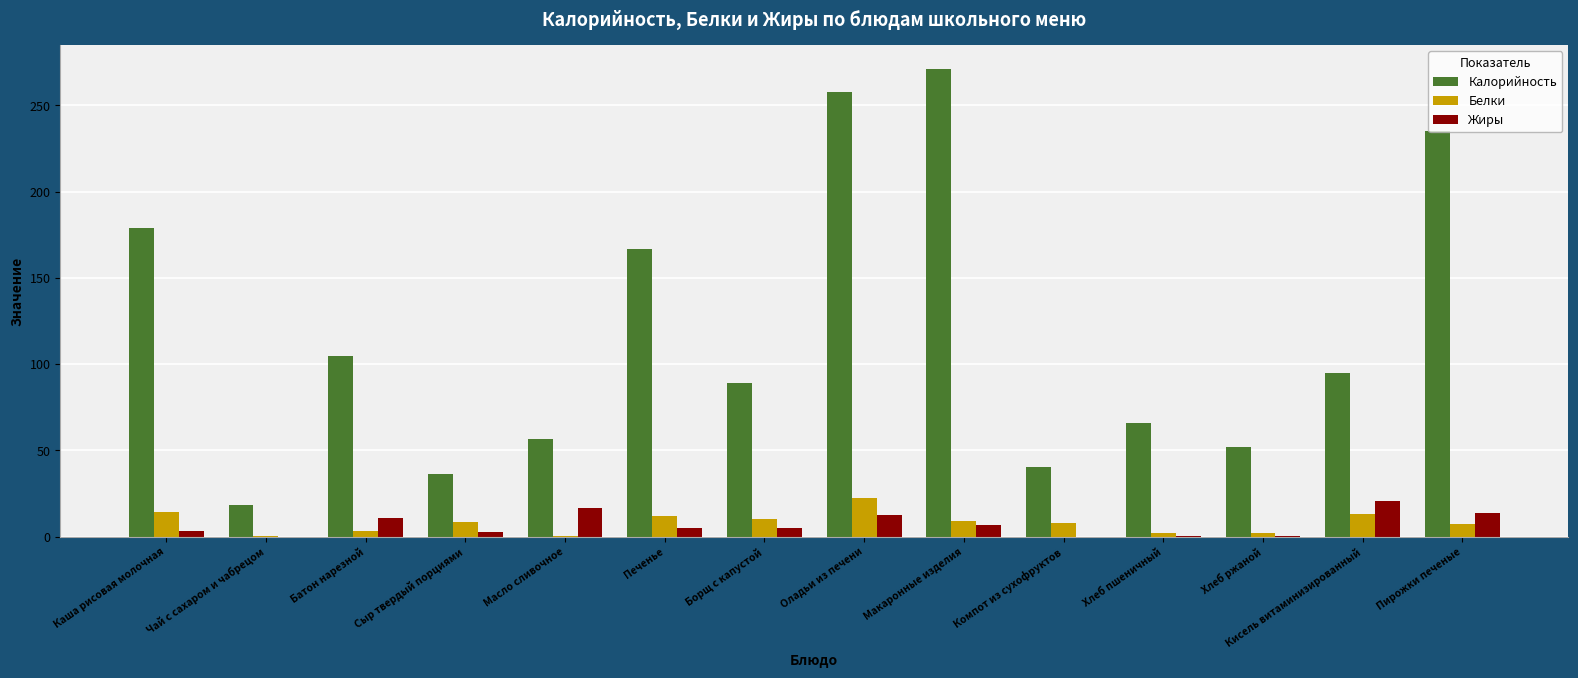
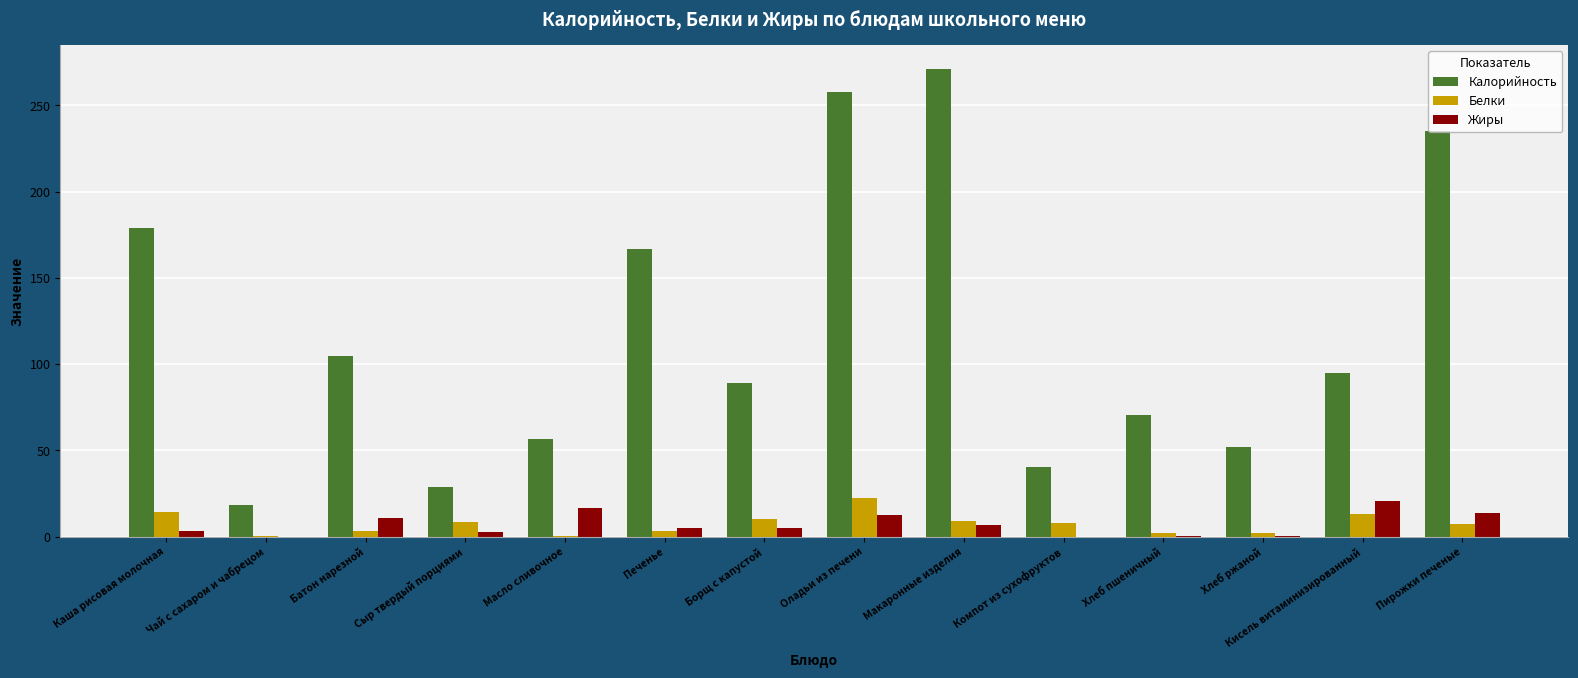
Калорийность, Сыр твердый порциями: 36 -> 29
Белки, Печенье: 12 -> 3
Калорийность, Хлеб пшеничный: 66 -> 71
